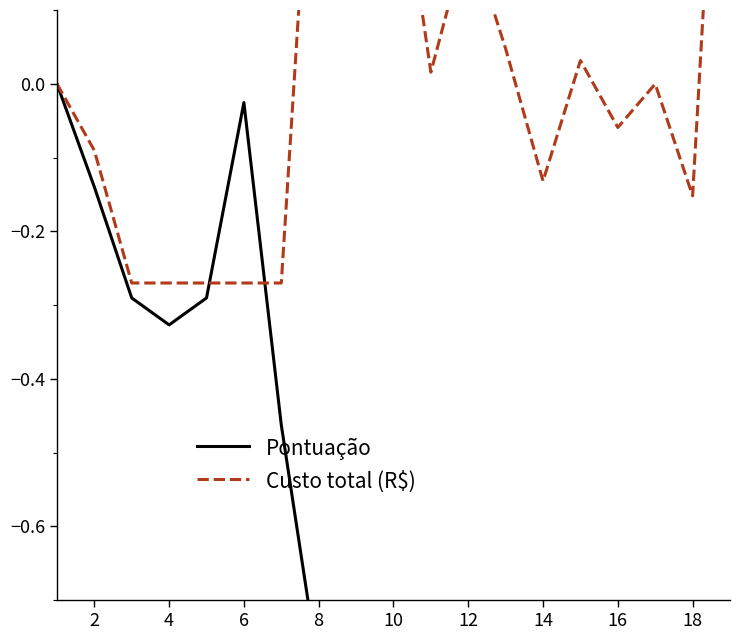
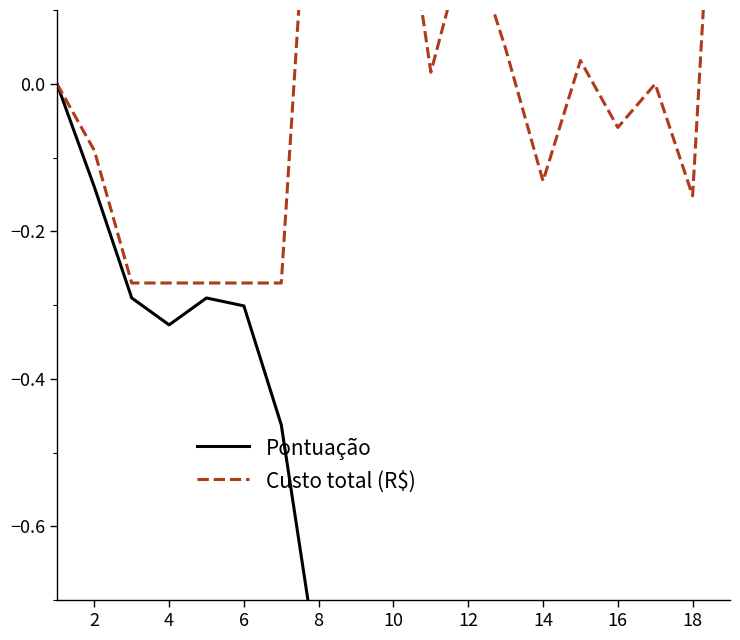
Pontuação, 6: -0.03 -> -0.30
